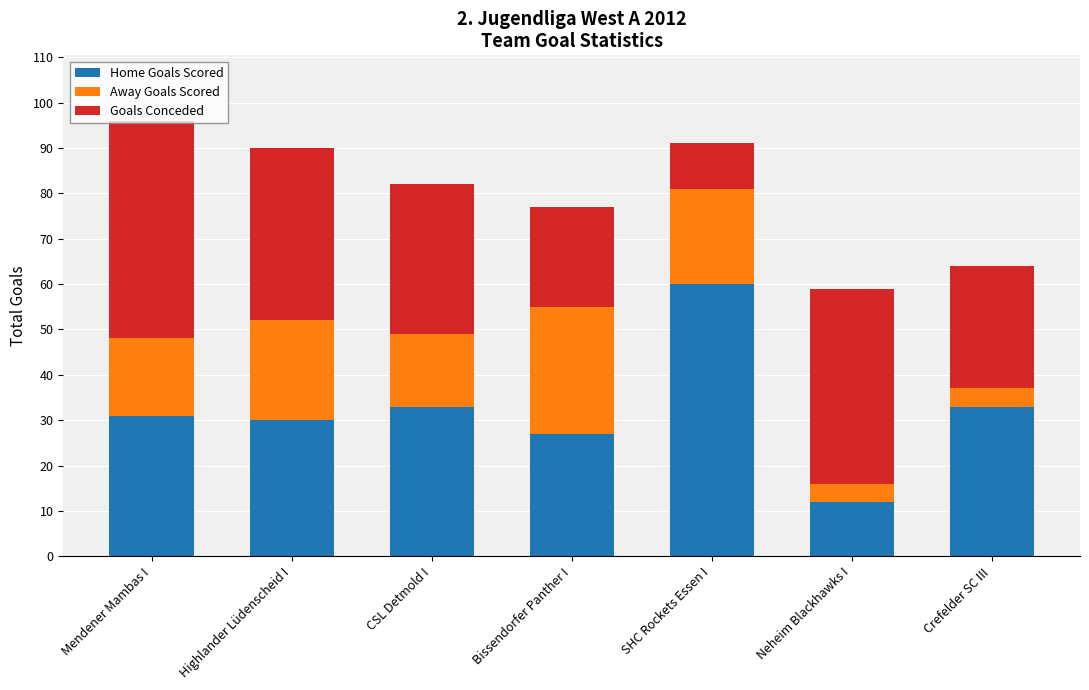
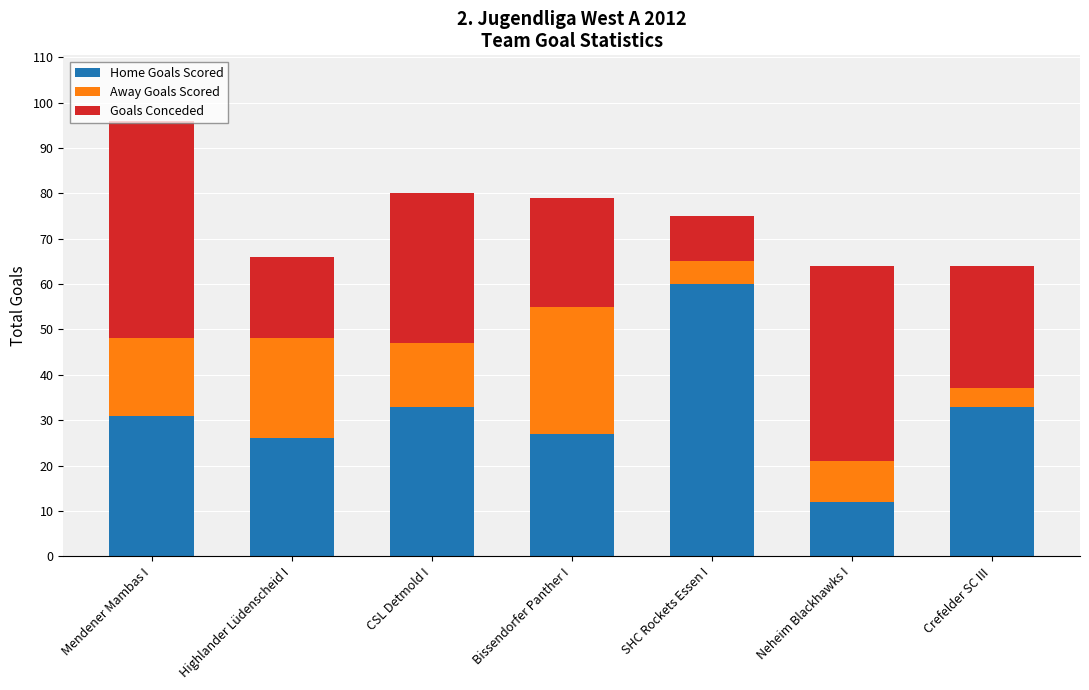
Home Goals Scored, Highlander Lüdenscheid I: 30 -> 26
Goals Conceded, Highlander Lüdenscheid I: 38 -> 18
Away Goals Scored, CSL Detmold I: 16 -> 14
Goals Conceded, Bissendorfer Panther I: 22 -> 24
Away Goals Scored, SHC Rockets Essen I: 21 -> 5
Away Goals Scored, Neheim Blackhawks I: 4 -> 9
